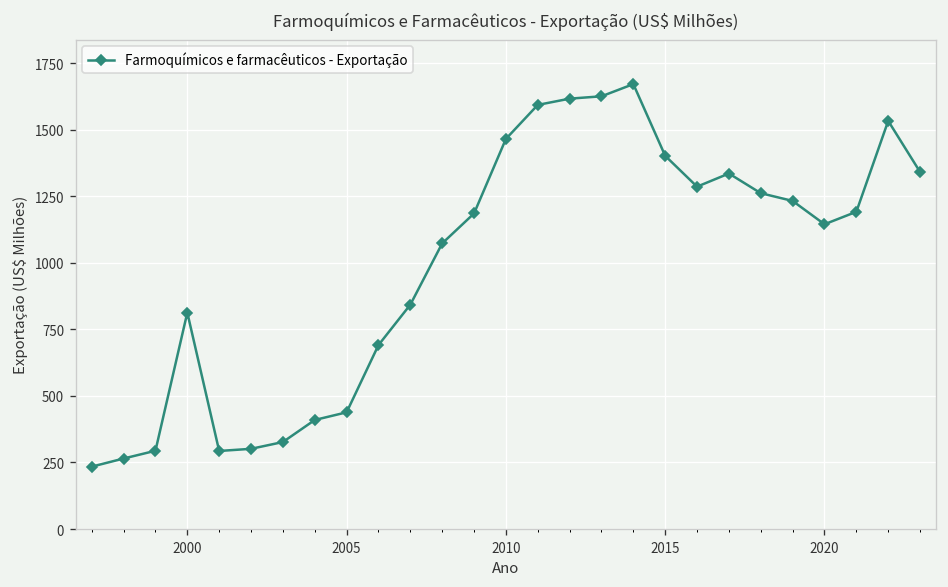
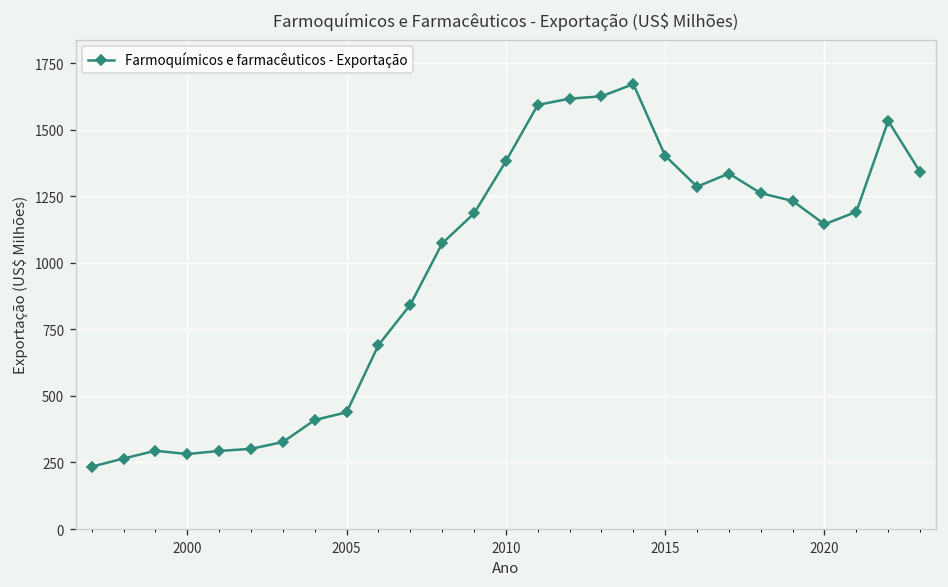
2000: 810 -> 280
2010: 1470 -> 1380
